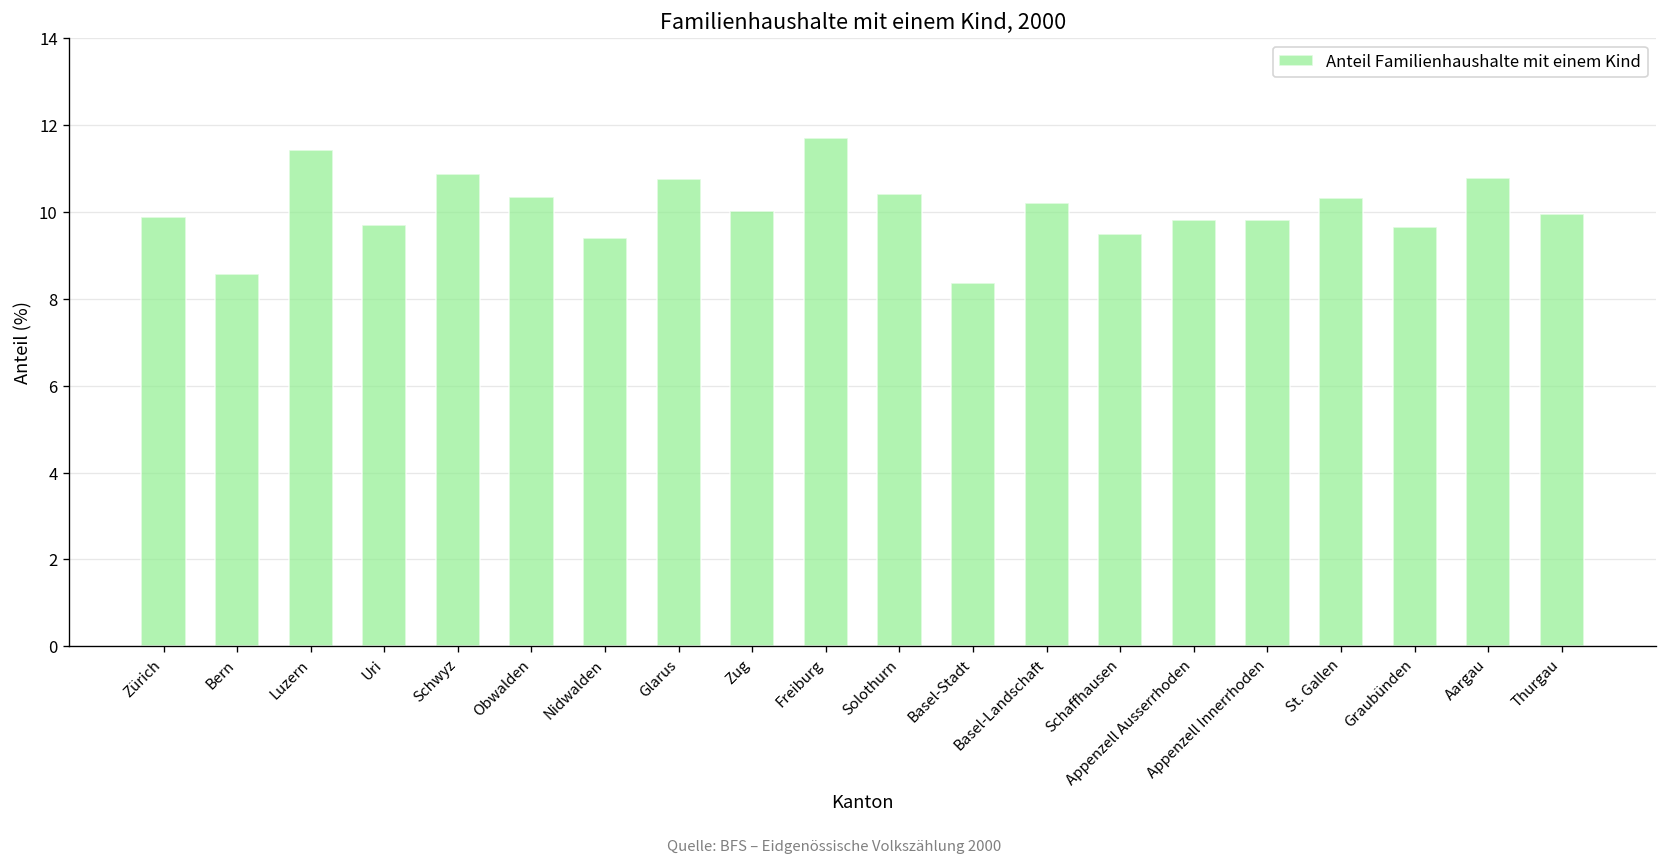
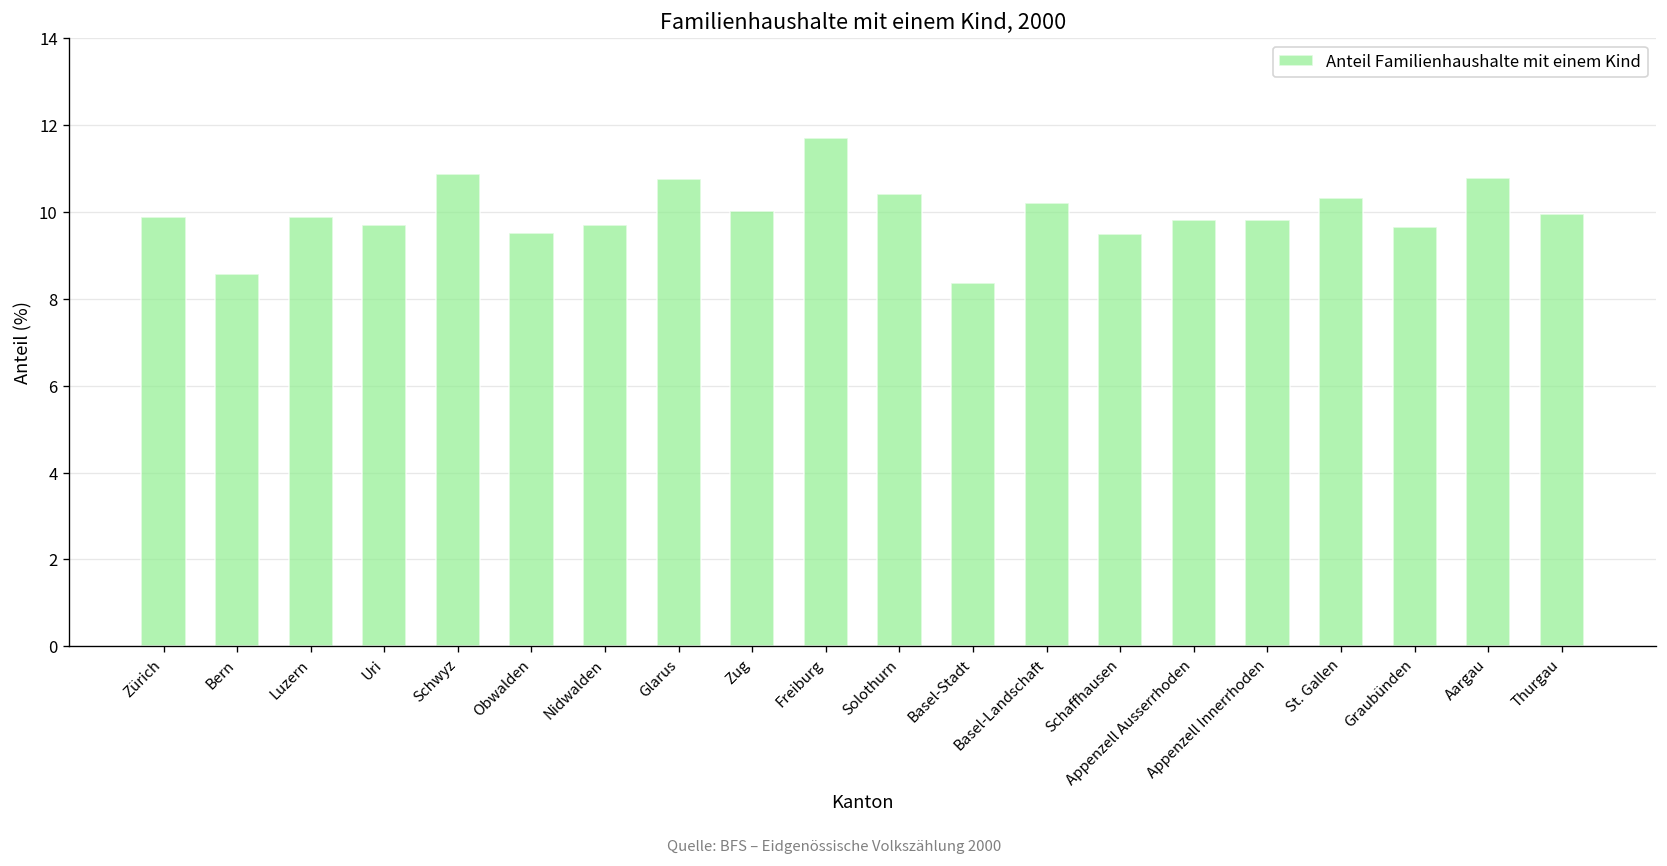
Luzern: 11.4 -> 9.9
Obwalden: 10.4 -> 9.5
Nidwalden: 9.4 -> 9.7
